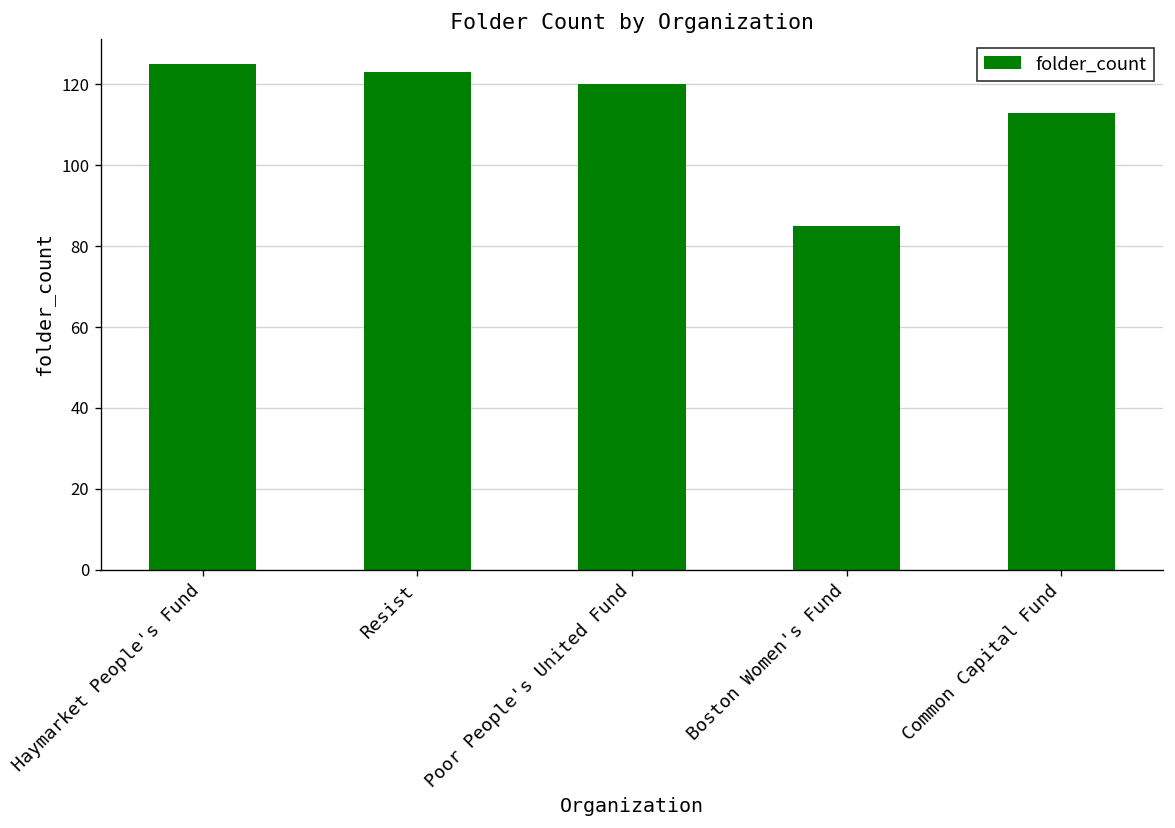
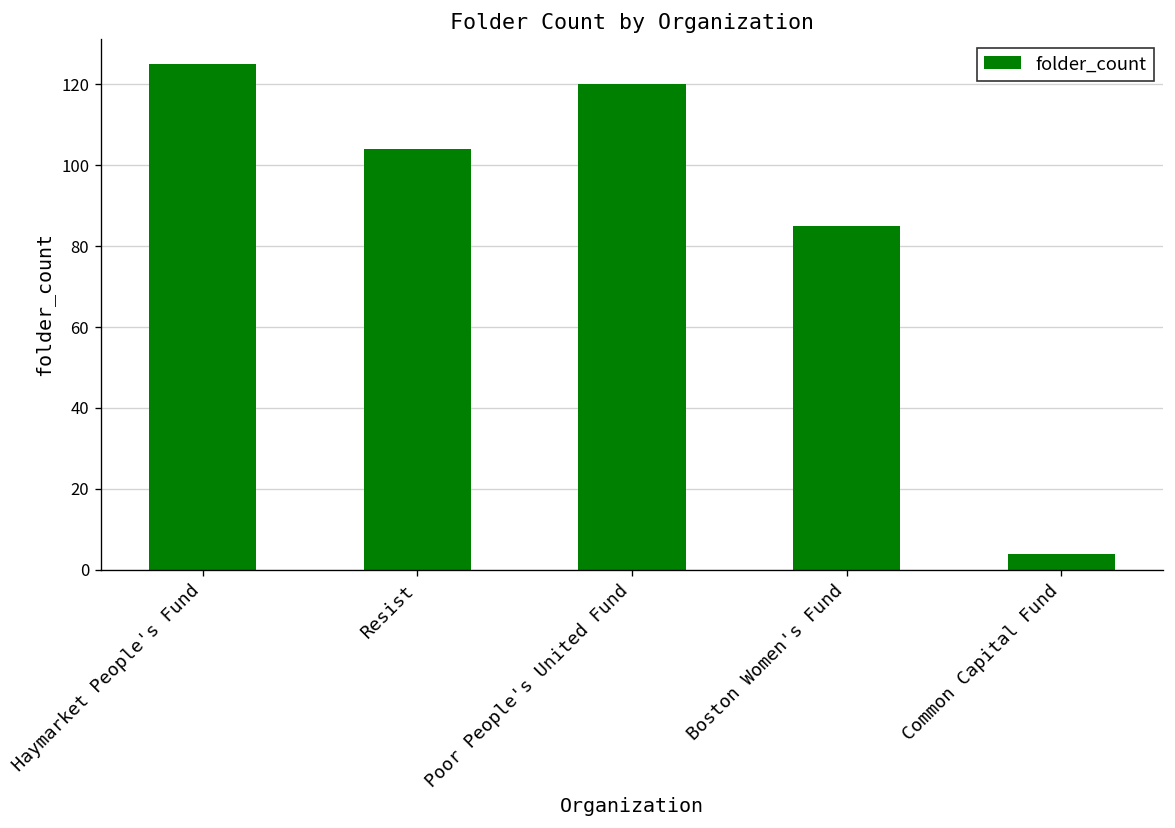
Resist: 123 -> 104
Common Capital Fund: 113 -> 4
